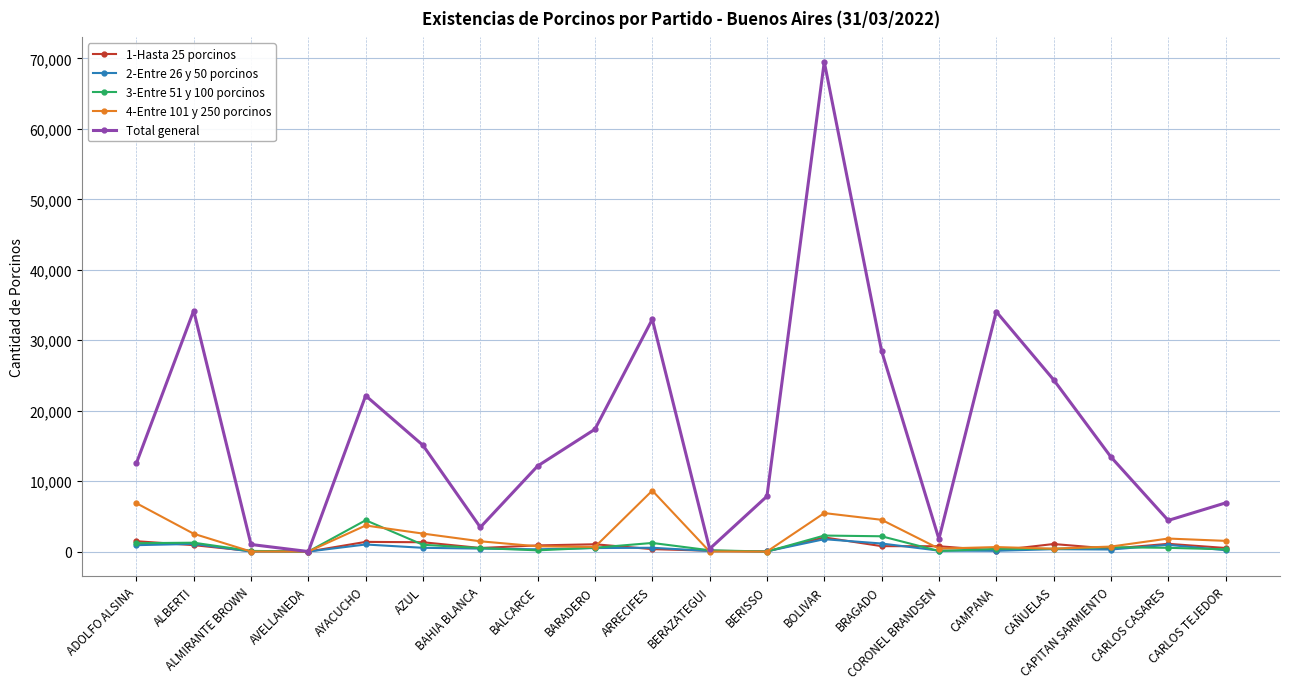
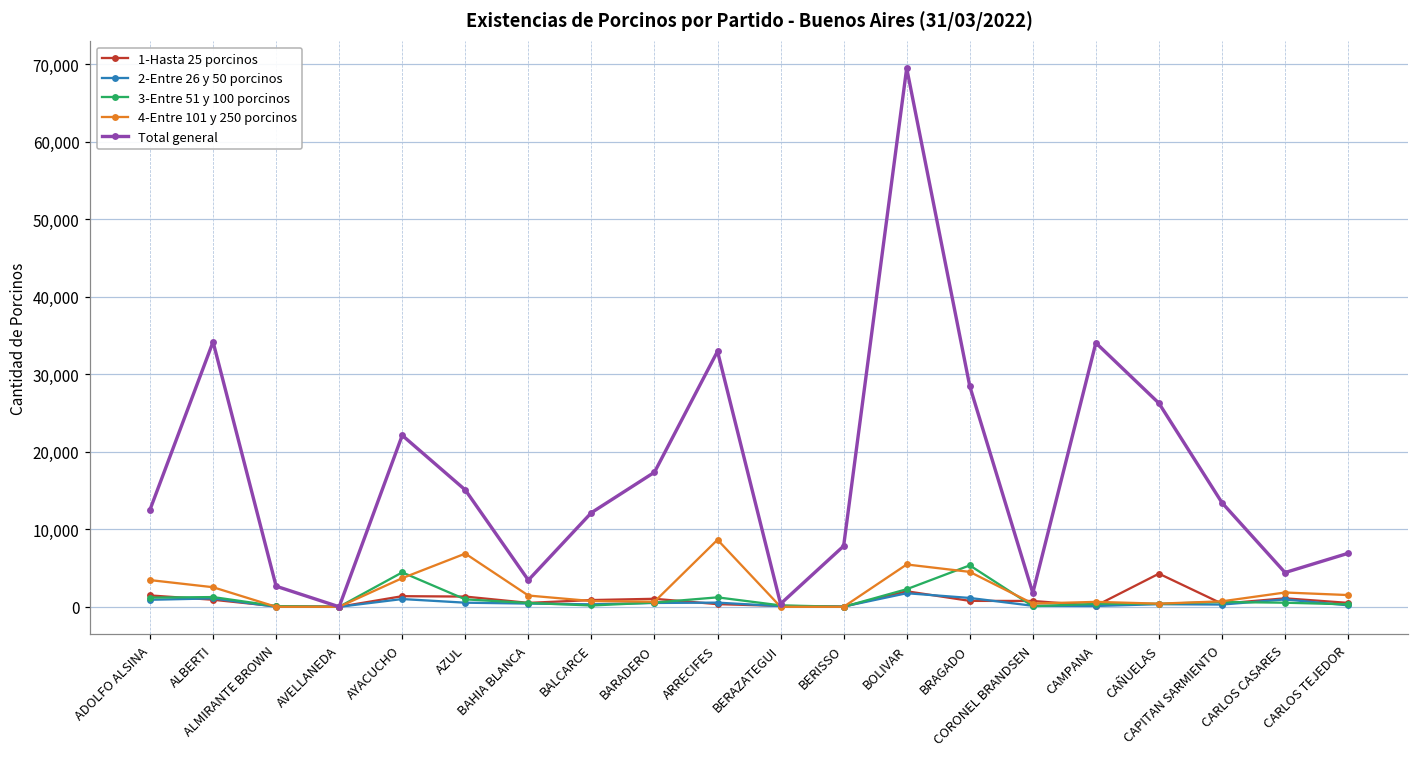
4-Entre 101 y 250 porcinos, ADOLFO ALSINA: 7,000 -> 3,000
Total general, ALMIRANTE BROWN: 1,000 -> 3,000
4-Entre 101 y 250 porcinos, AZUL: 3,000 -> 7,000
3-Entre 51 y 100 porcinos, BRAGADO: 2,000 -> 5,000
1-Hasta 25 porcinos, CAÑUELAS: 1,000 -> 4,000
Total general, CAÑUELAS: 24,000 -> 26,000
